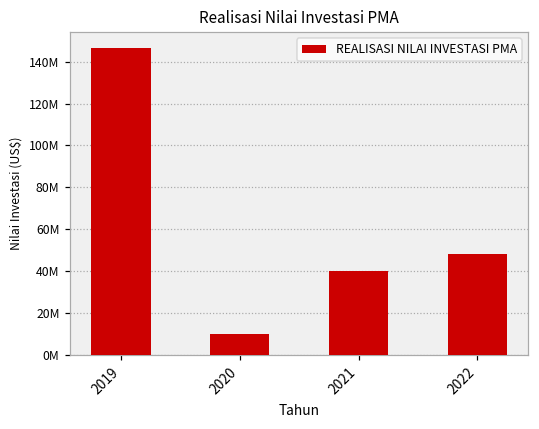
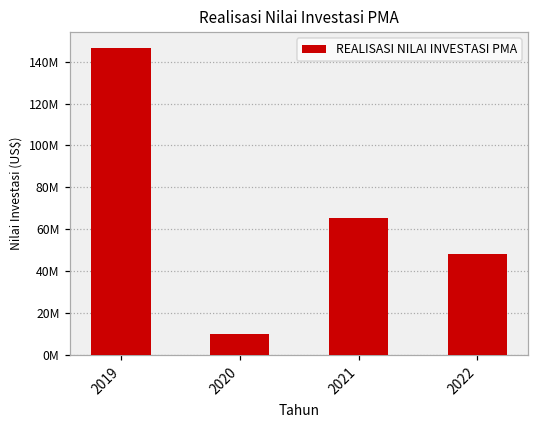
2021: 40000000 -> 66000000
